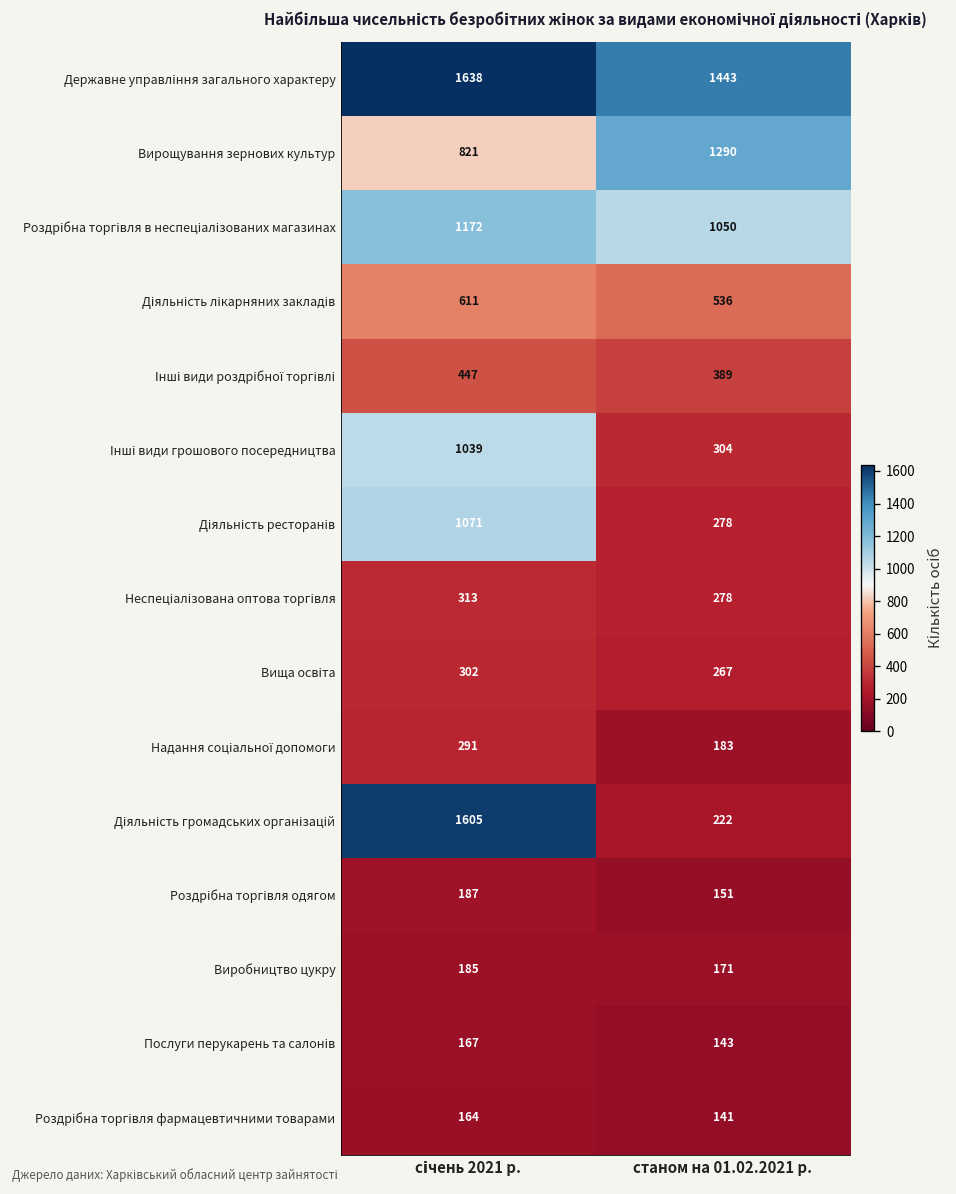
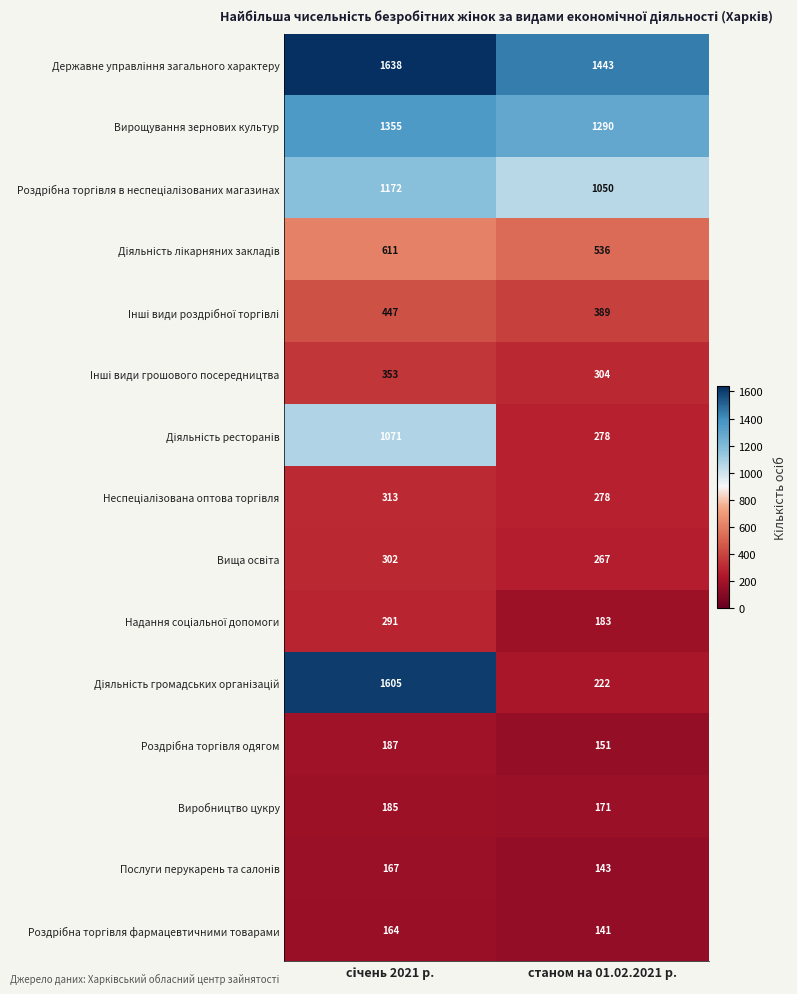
Вирощування зернових культур, січень 2021 р.: 821 -> 1355
Інші види грошового посередництва, січень 2021 р.: 1039 -> 353
